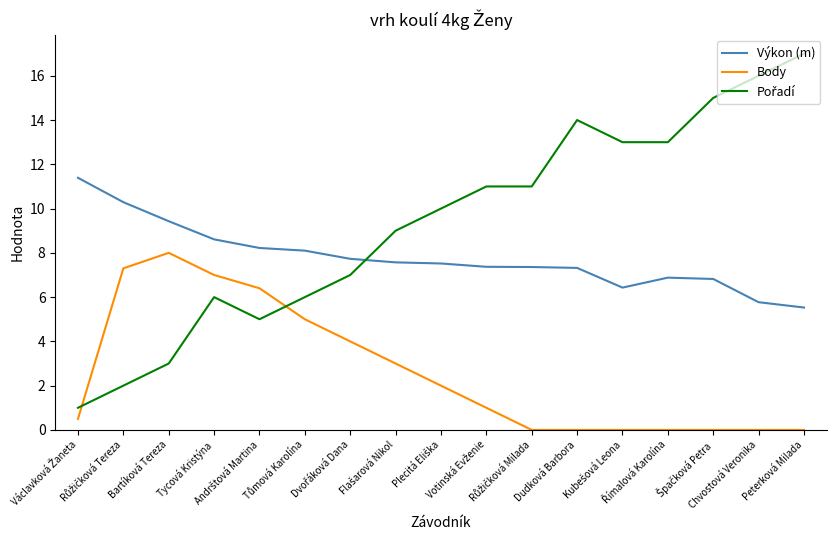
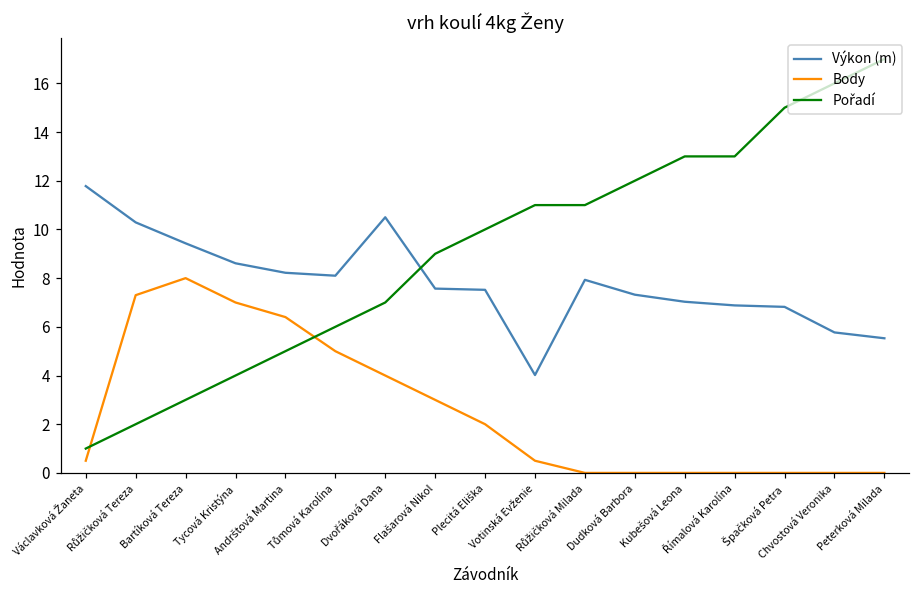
Výkon (m), Václavková Žaneta: 11.4 -> 11.8
Pořadí, Tycová Kristýna: 6 -> 4
Výkon (m), Dvořáková Dana: 7.7 -> 10.5
Výkon (m), Votinská Evženie: 7.4 -> 4.0
Body, Votinská Evženie: 1.0 -> 0.5
Výkon (m), Růžičková Milada: 7.4 -> 7.9
Pořadí, Dudková Barbora: 14 -> 12
Výkon (m), Kubešová Leona: 6.4 -> 7.0
